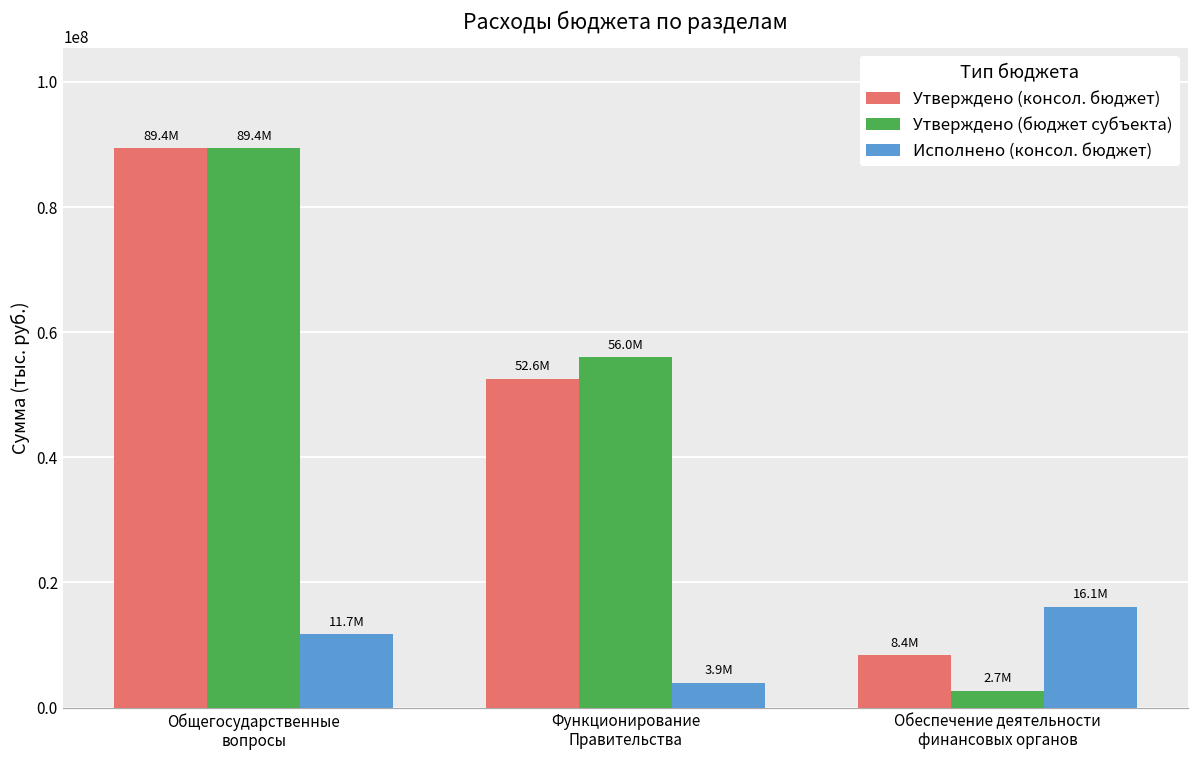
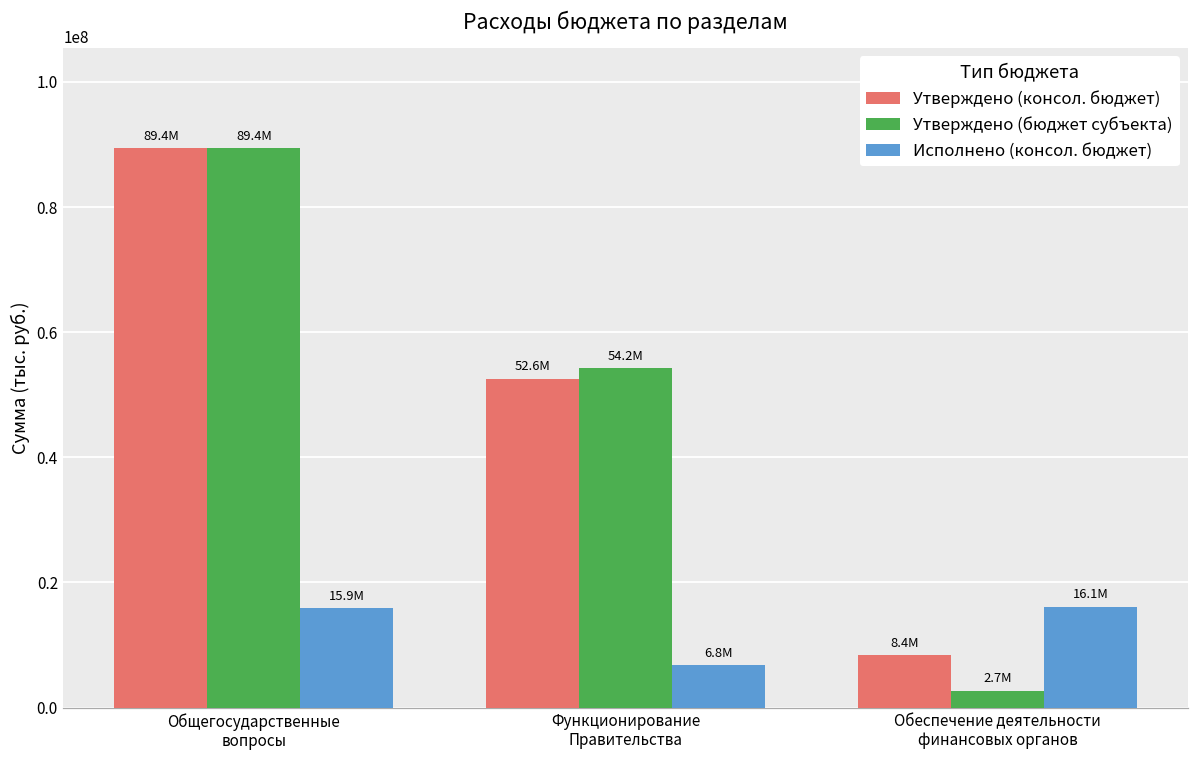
Исполнено (консол. бюджет), Общегосударственные вопросы: 11.7M -> 15.9M
Утверждено (бюджет субъекта), Функционирование Правительства: 56.0M -> 54.2M
Исполнено (консол. бюджет), Функционирование Правительства: 3.9M -> 6.8M
